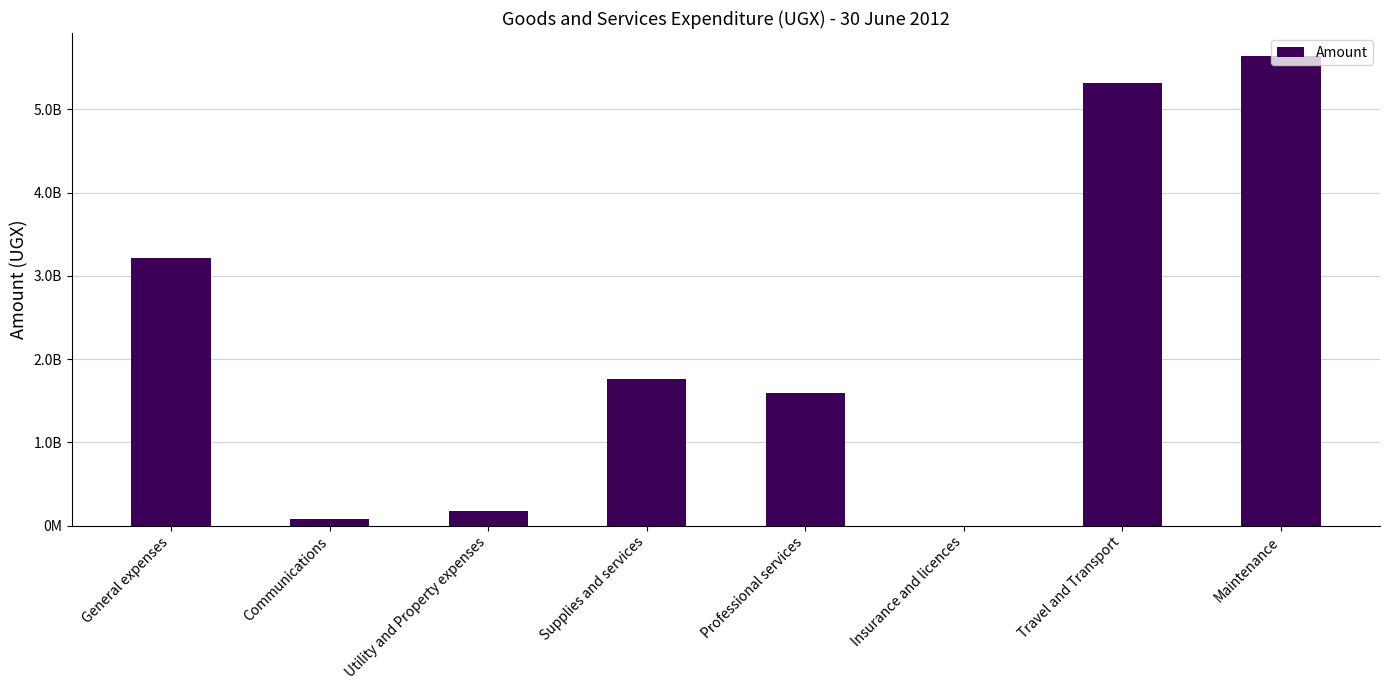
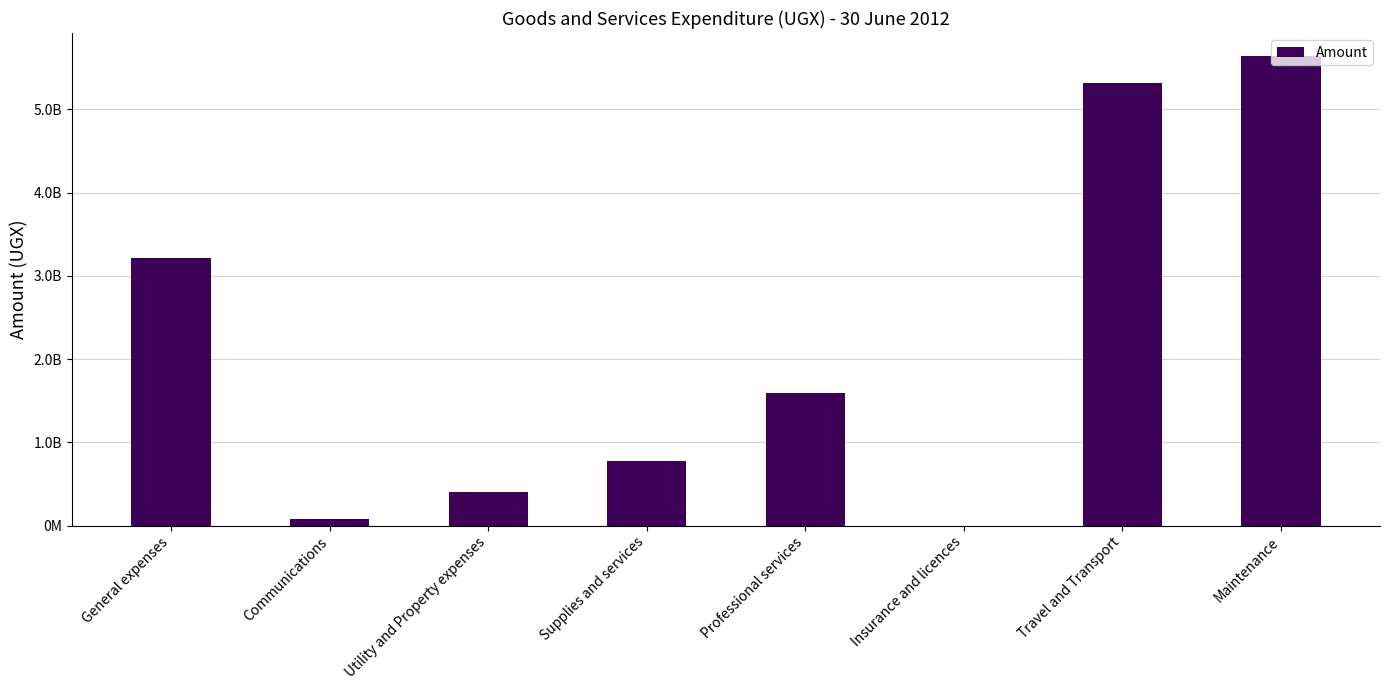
Utility and Property expenses: 200000000 -> 400000000
Supplies and services: 1800000000 -> 800000000
